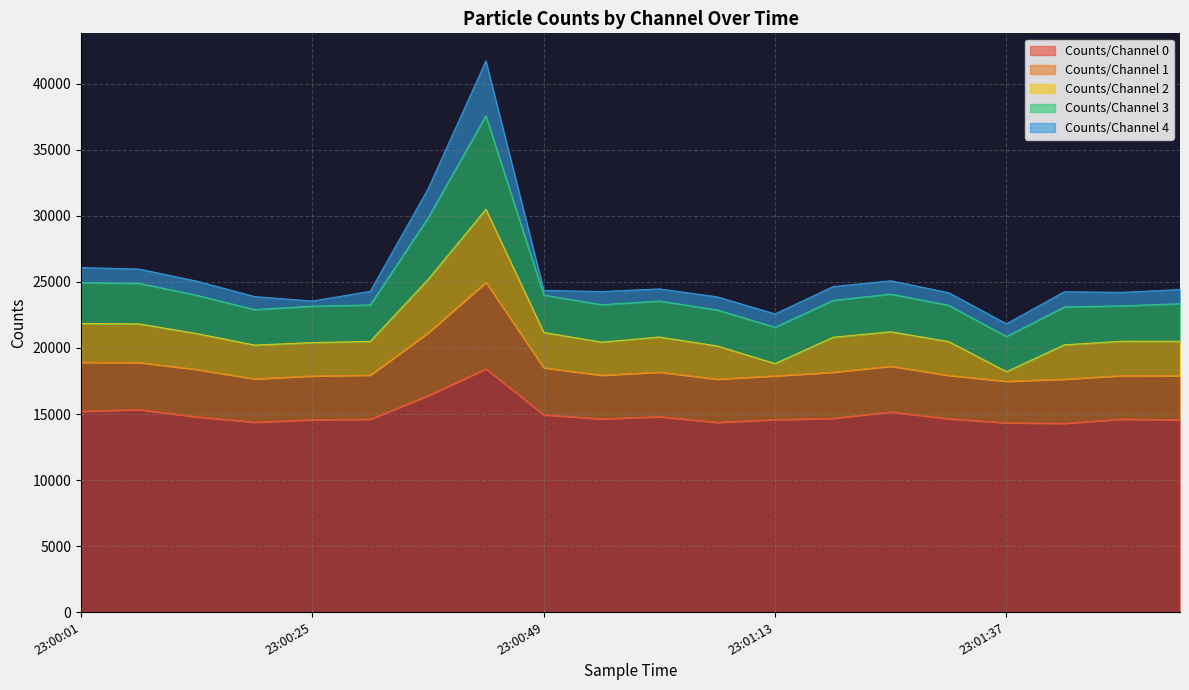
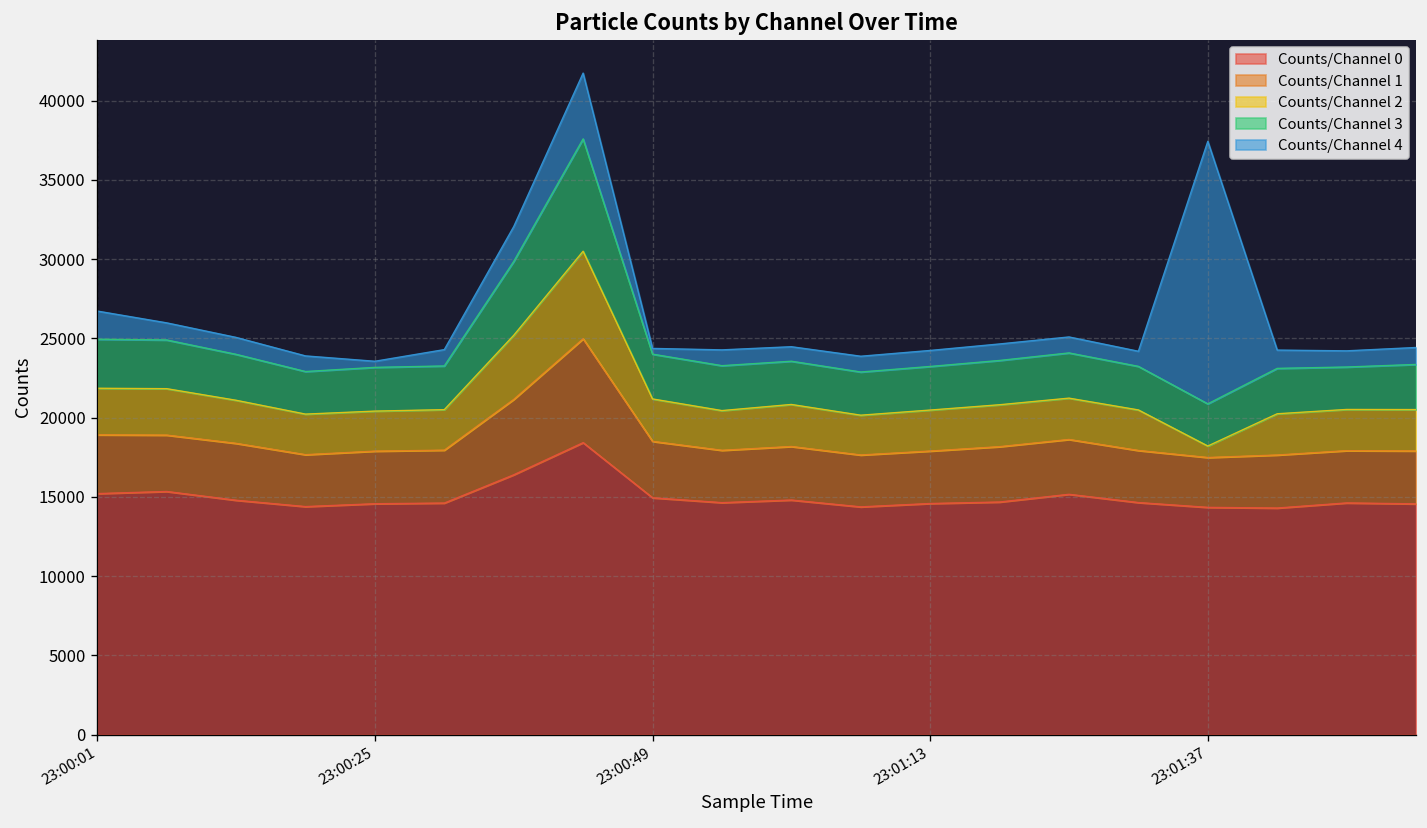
Counts/Channel 4, 23:00:01: 1100 -> 1800
Counts/Channel 2, 23:01:13: 900 -> 2600
Counts/Channel 4, 23:01:37: 1000 -> 16600
